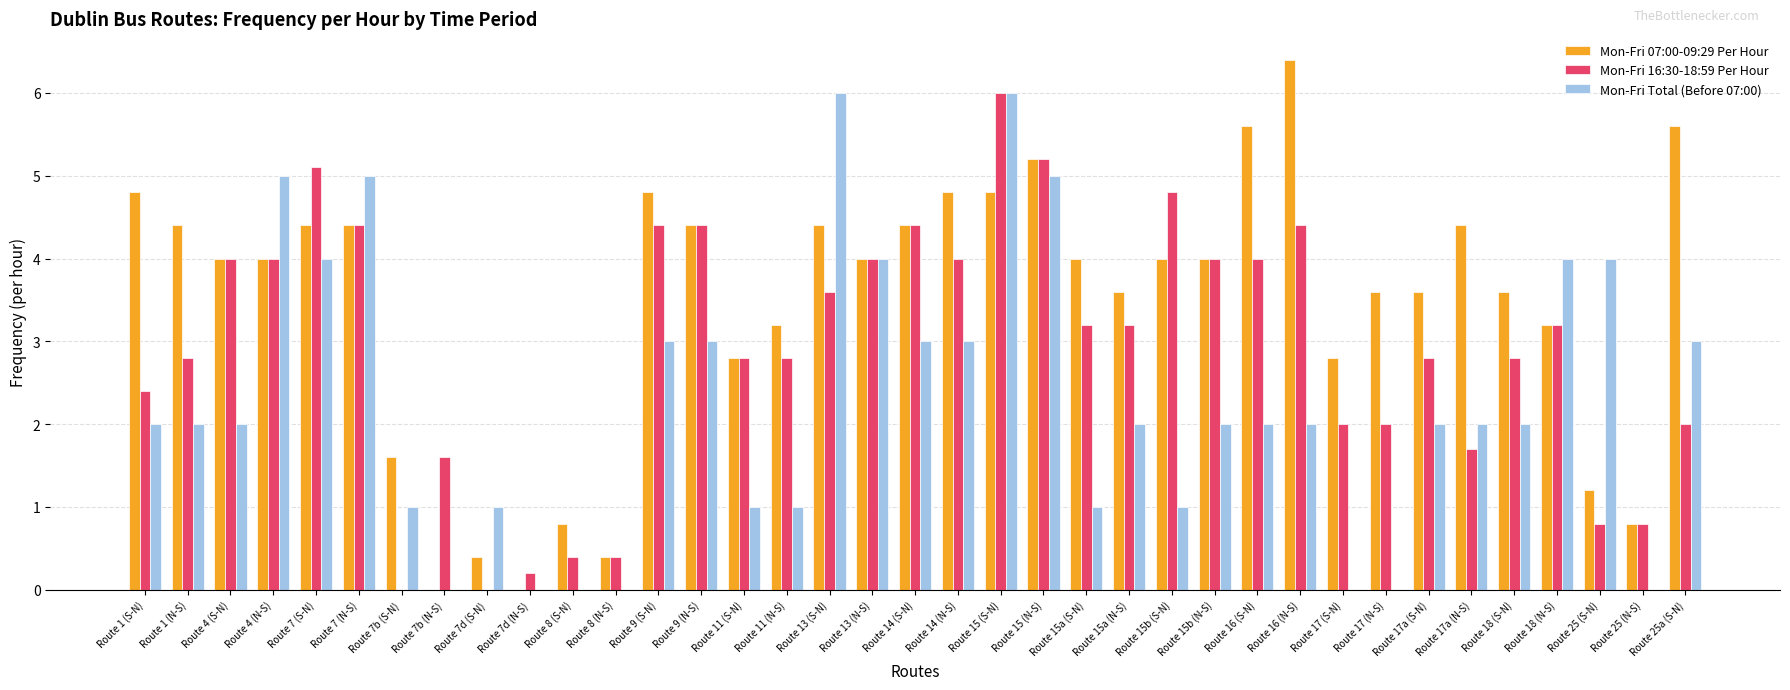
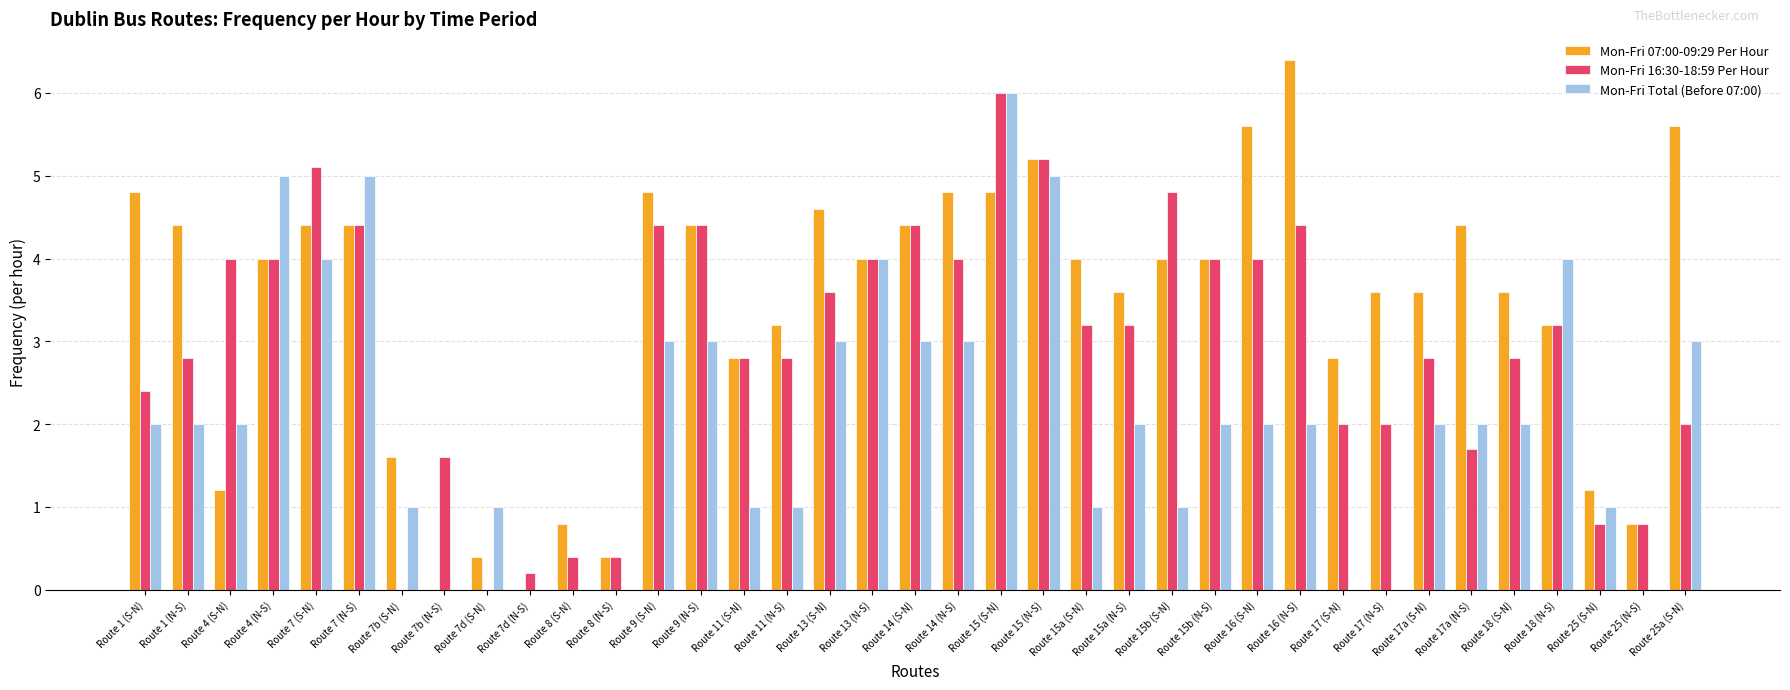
Mon-Fri 07:00-09:29 Per Hour, Route 4 (S-N): 4.0 -> 1.2
Mon-Fri 07:00-09:29 Per Hour, Route 13 (S-N): 4.4 -> 4.6
Mon-Fri Total (Before 07:00), Route 13 (S-N): 6 -> 3
Mon-Fri Total (Before 07:00), Route 25 (S-N): 4 -> 1
